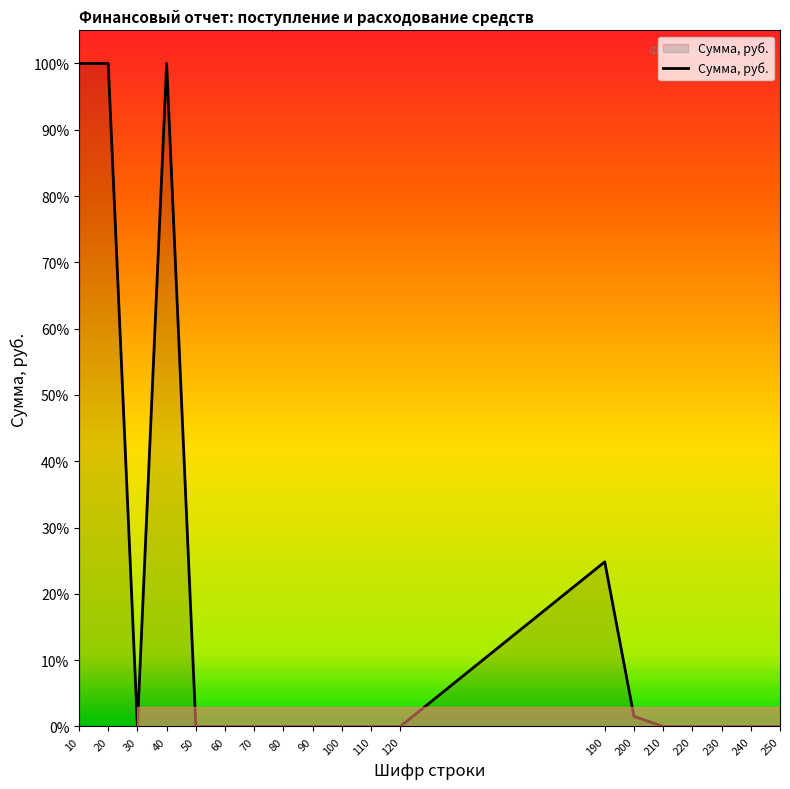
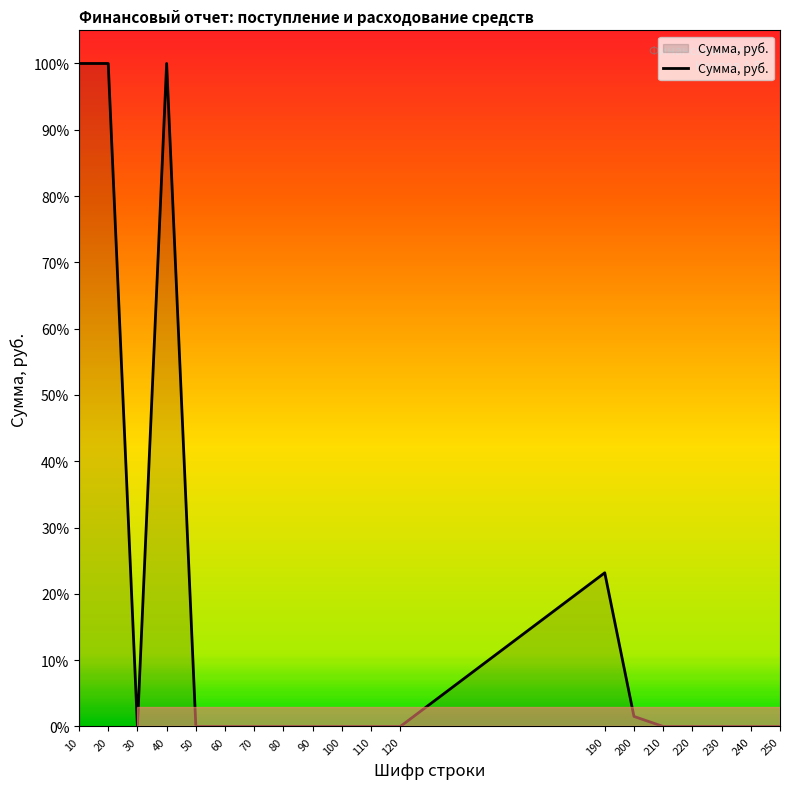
190: 25% -> 23%
